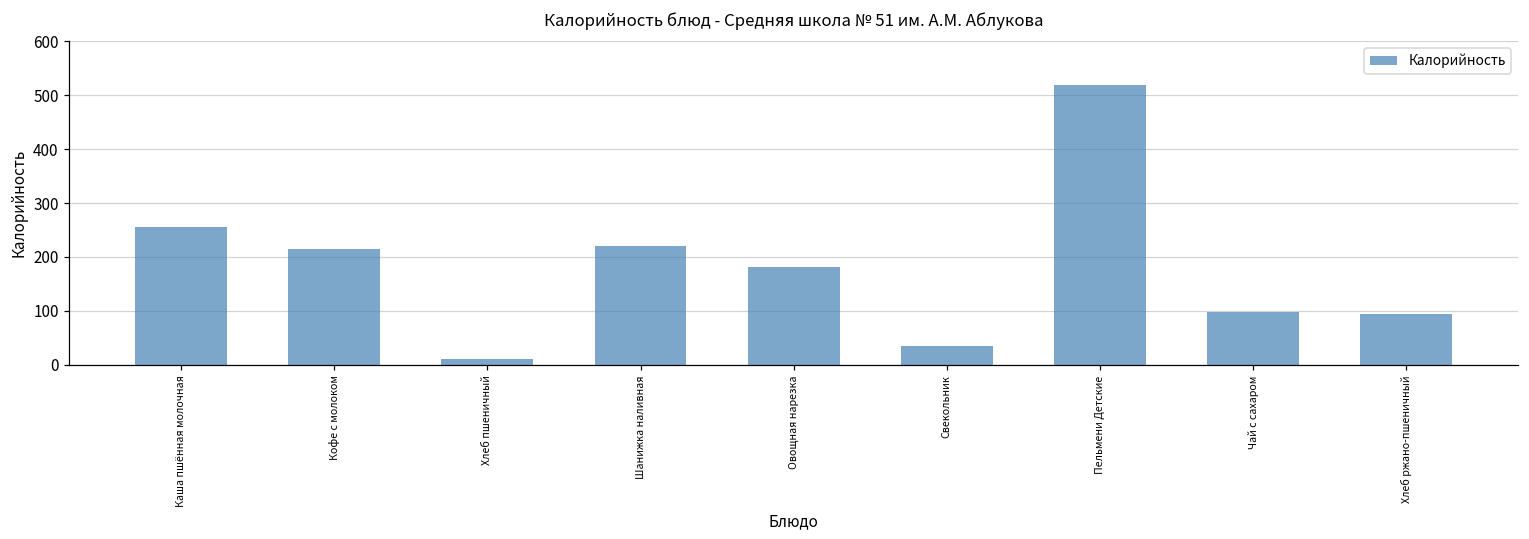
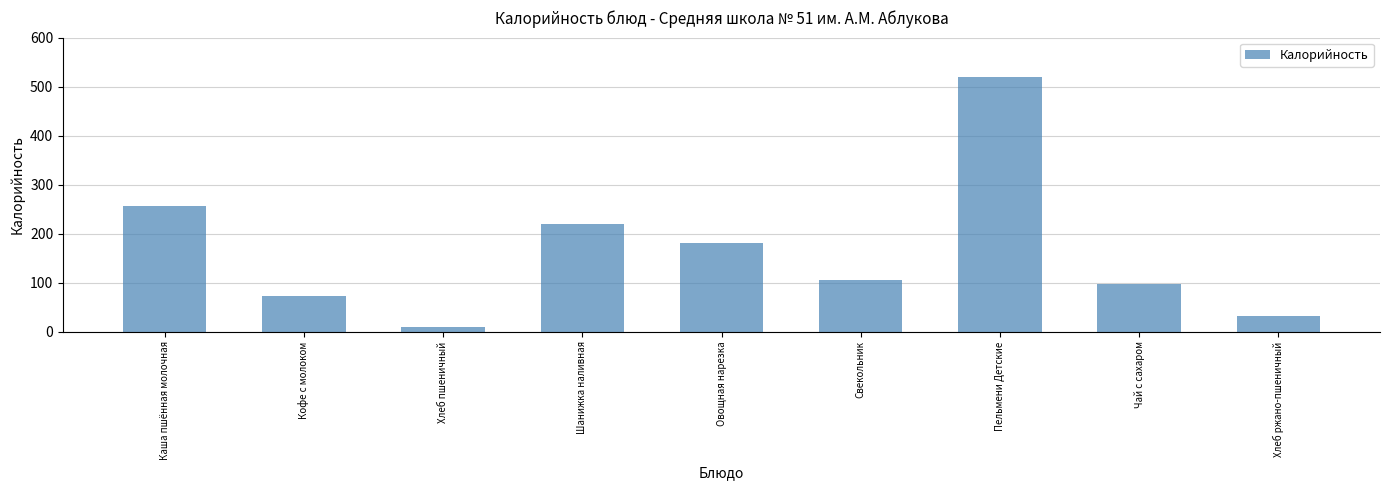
Кофе c молоком: 210 -> 70
Свекольник: 40 -> 100
Хлеб ржано-пшеничный: 90 -> 30
